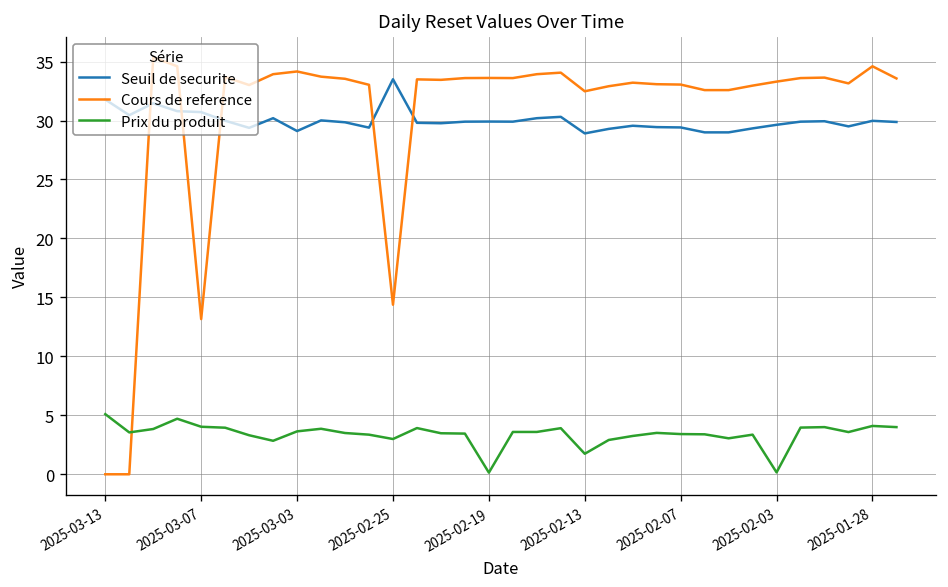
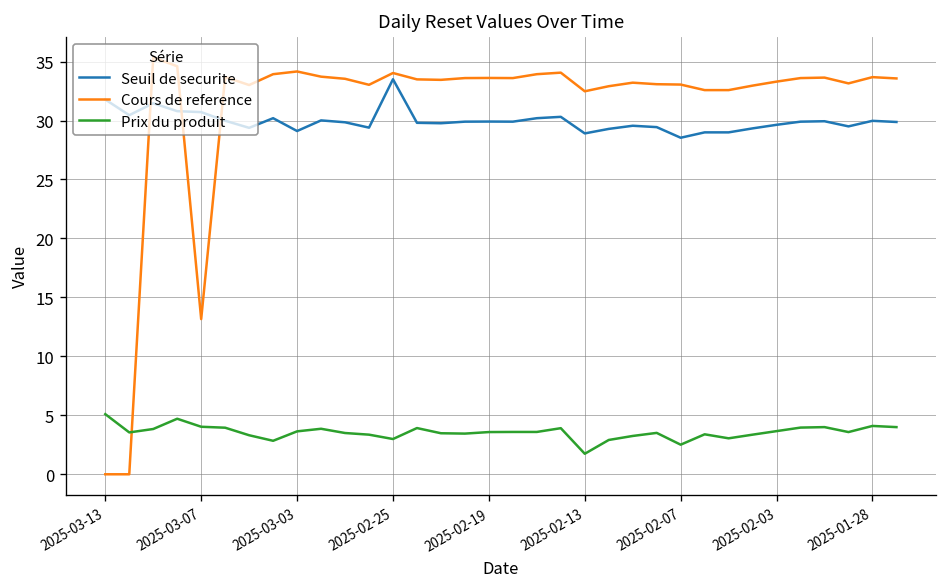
Cours de reference, 2025-02-25: 14 -> 34
Prix du produit, 2025-02-19: 0 -> 4
Seuil de securite, 2025-02-07: 29.4 -> 28.5
Prix du produit, 2025-02-07: 3.4 -> 2.5
Prix du produit, 2025-02-03: 0 -> 4
Cours de reference, 2025-01-28: 35 -> 34
